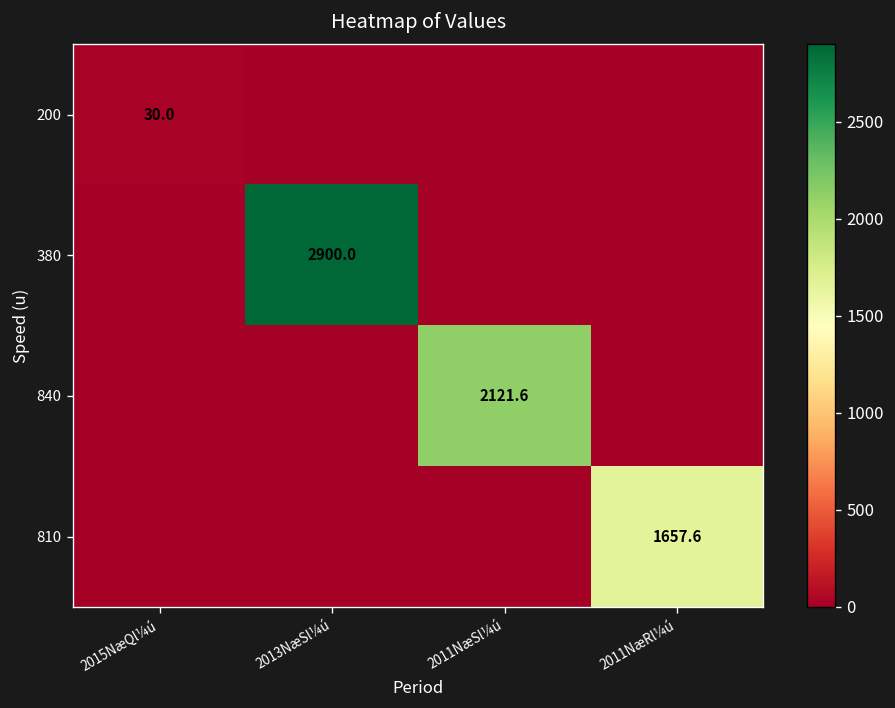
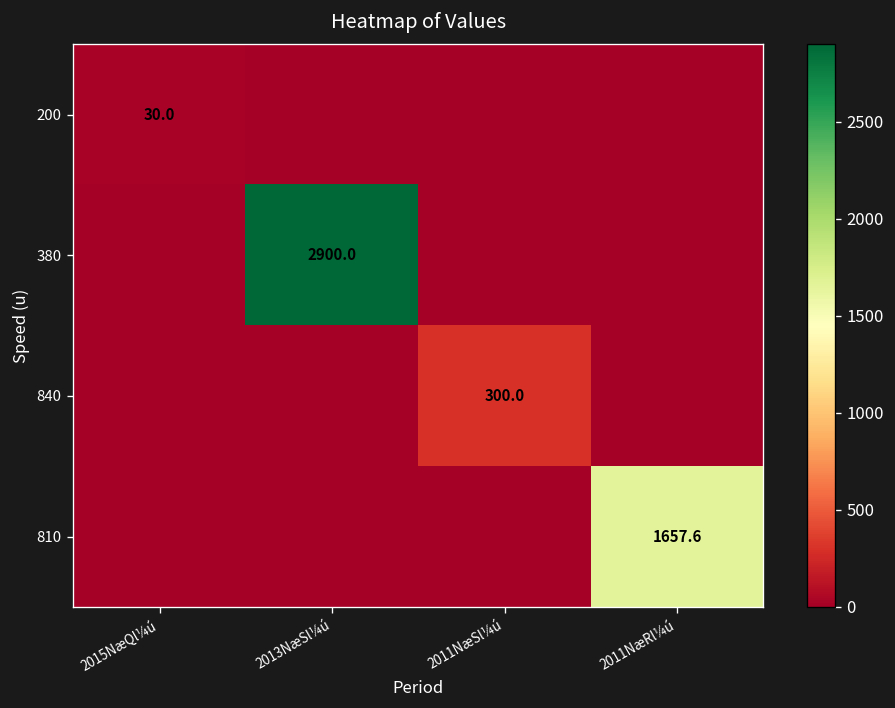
840, 2011NæSl¼ú: 2121.6 -> 300.0
